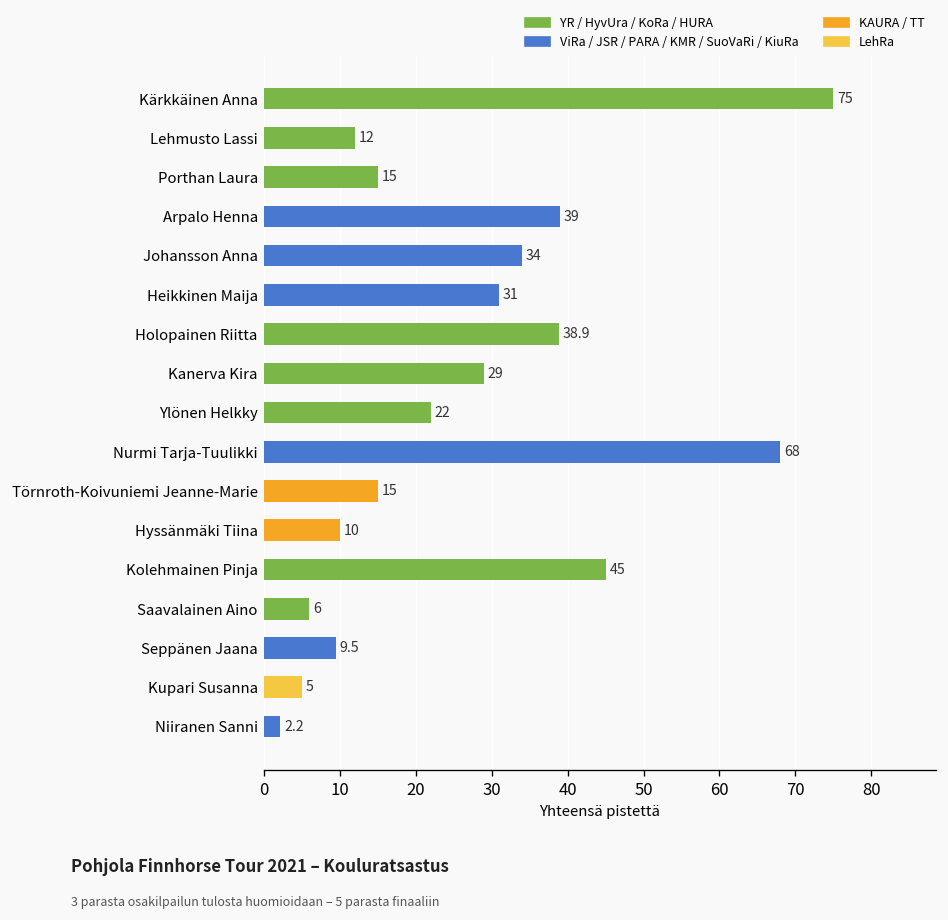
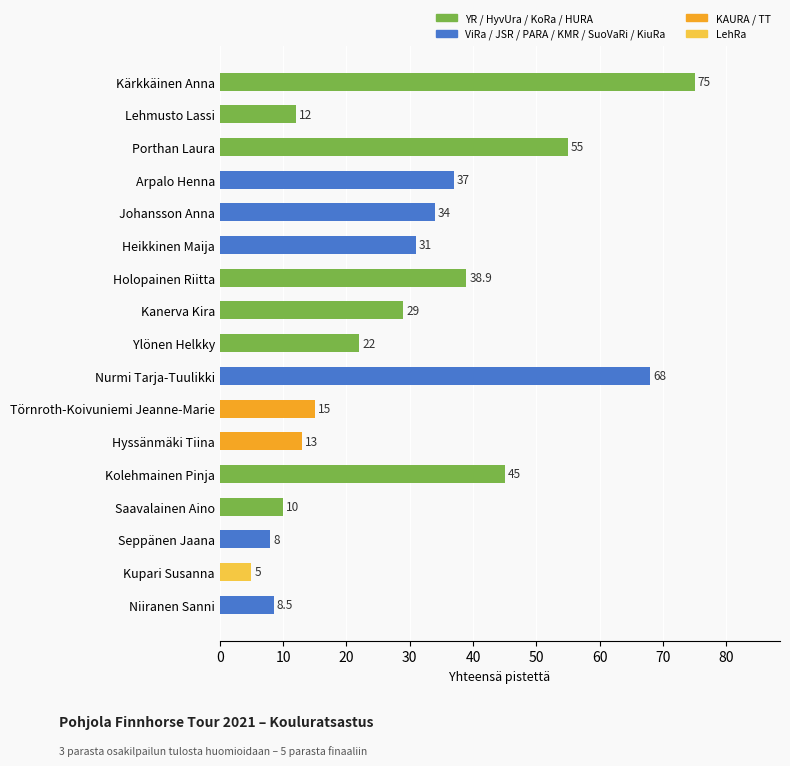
Porthan Laura: 15 -> 55
Arpalo Henna: 39 -> 37
Hyssänmäki Tiina: 10 -> 13
Saavalainen Aino: 6 -> 10
Seppänen Jaana: 9.5 -> 8
Niiranen Sanni: 2.2 -> 8.5
